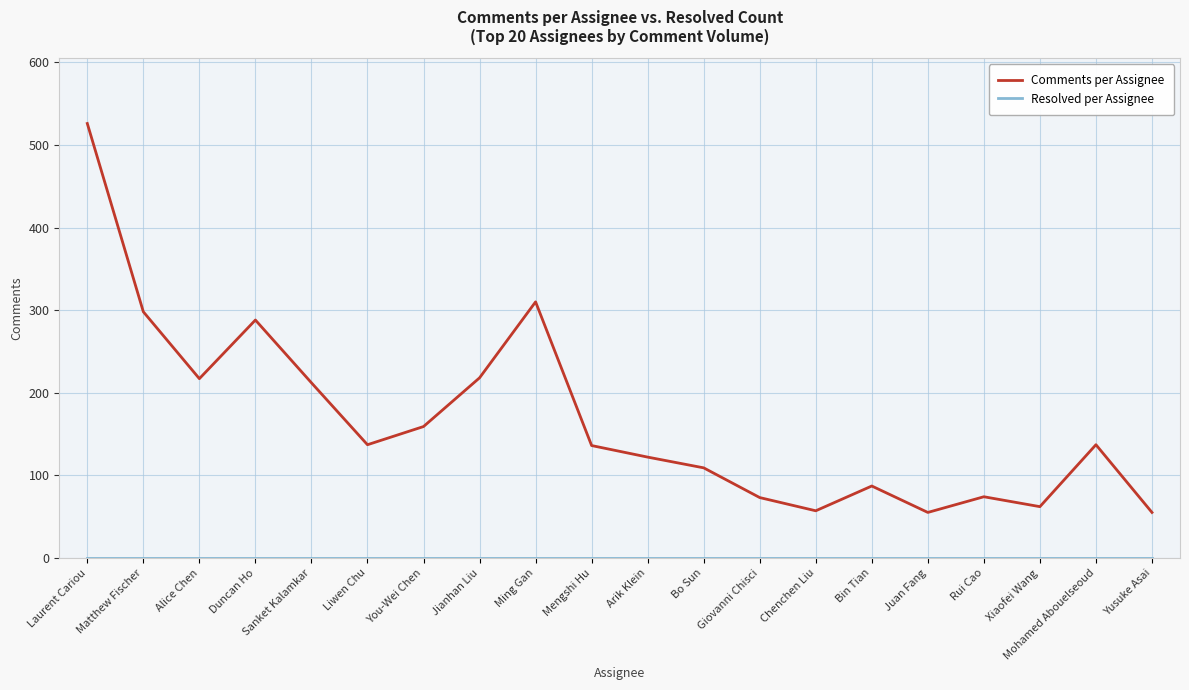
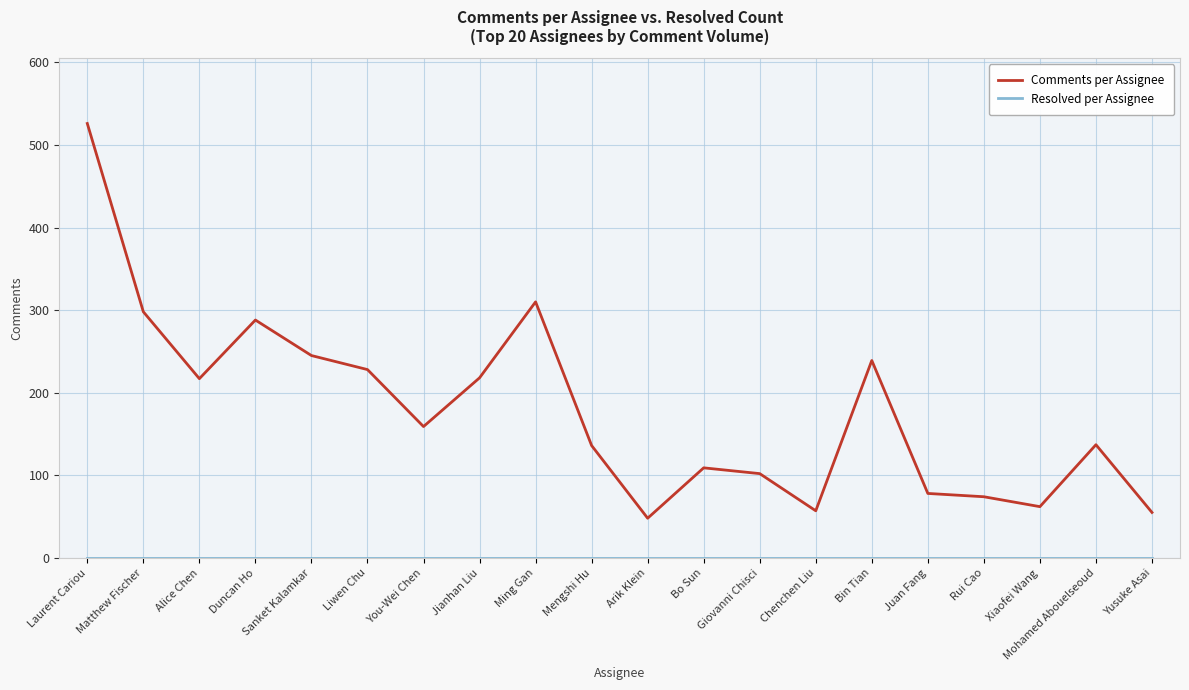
Comments per Assignee, Sanket Kalamkar: 210 -> 250
Comments per Assignee, Liwen Chu: 140 -> 230
Comments per Assignee, Arik Klein: 120 -> 50
Comments per Assignee, Giovanni Chisci: 70 -> 100
Comments per Assignee, Bin Tian: 90 -> 240
Comments per Assignee, Juan Fang: 60 -> 80
